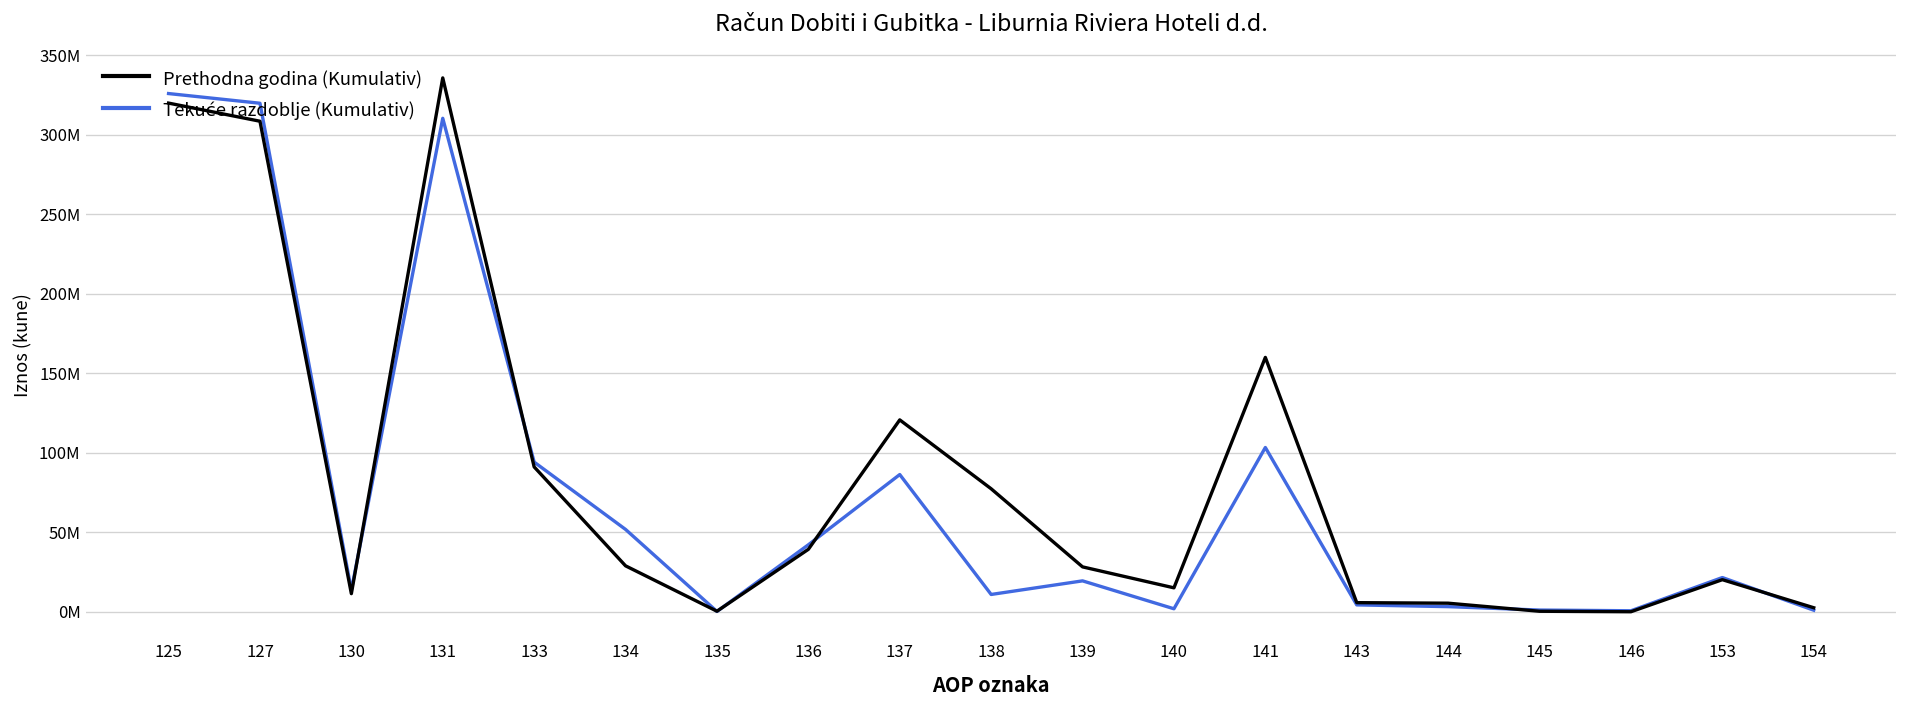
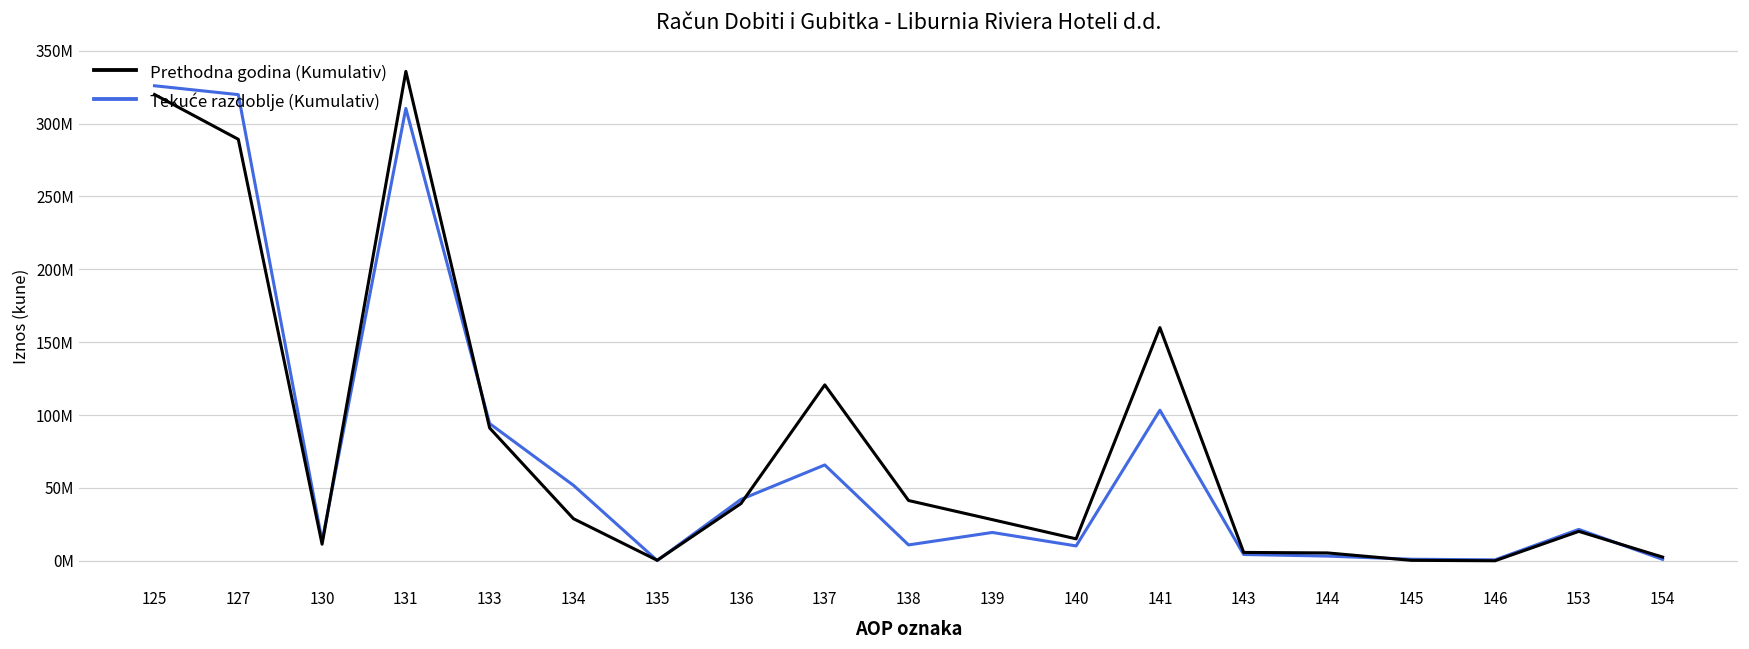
Prethodna godina (Kumulativ), 127: 309000000 -> 289000000
Tekuće razdoblje (Kumulativ), 137: 86000000 -> 66000000
Prethodna godina (Kumulativ), 138: 77000000 -> 41000000
Tekuće razdoblje (Kumulativ), 140: 2000000 -> 10000000
